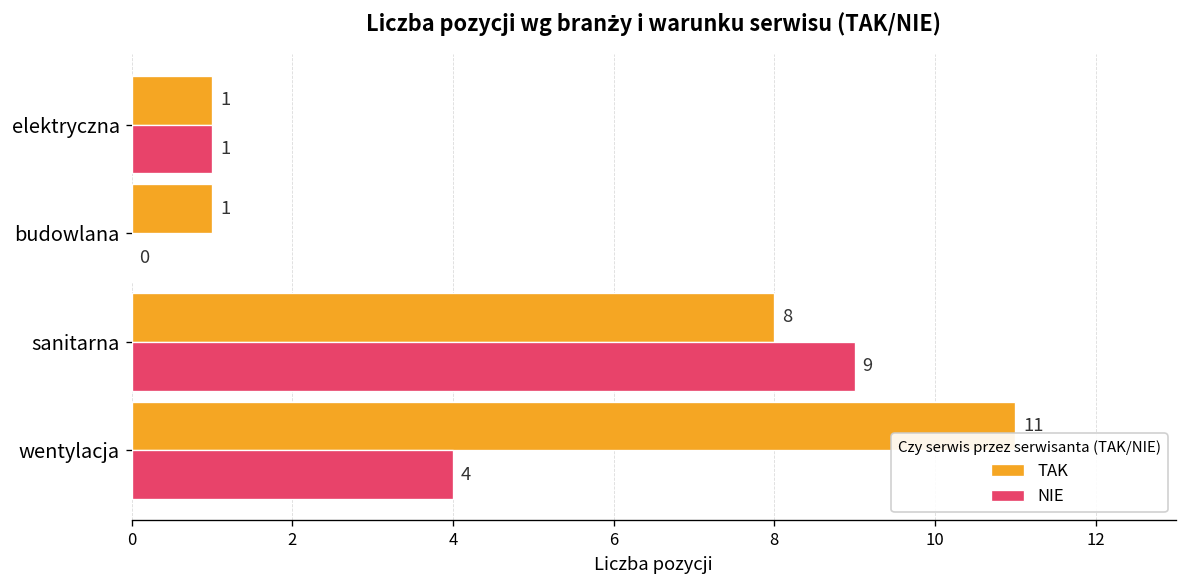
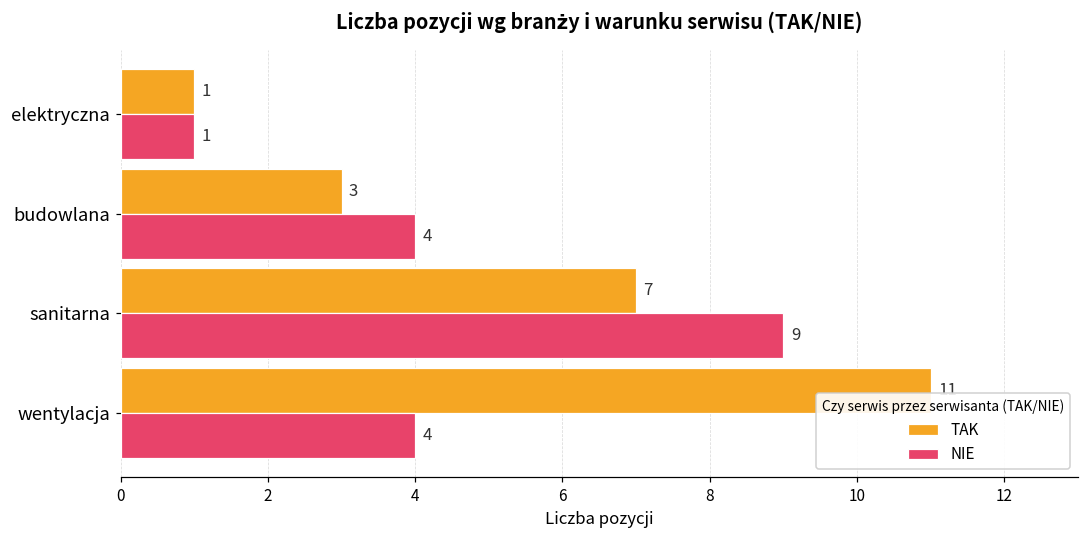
TAK, budowlana: 1 -> 3
NIE, budowlana: 0 -> 4
TAK, sanitarna: 8 -> 7
